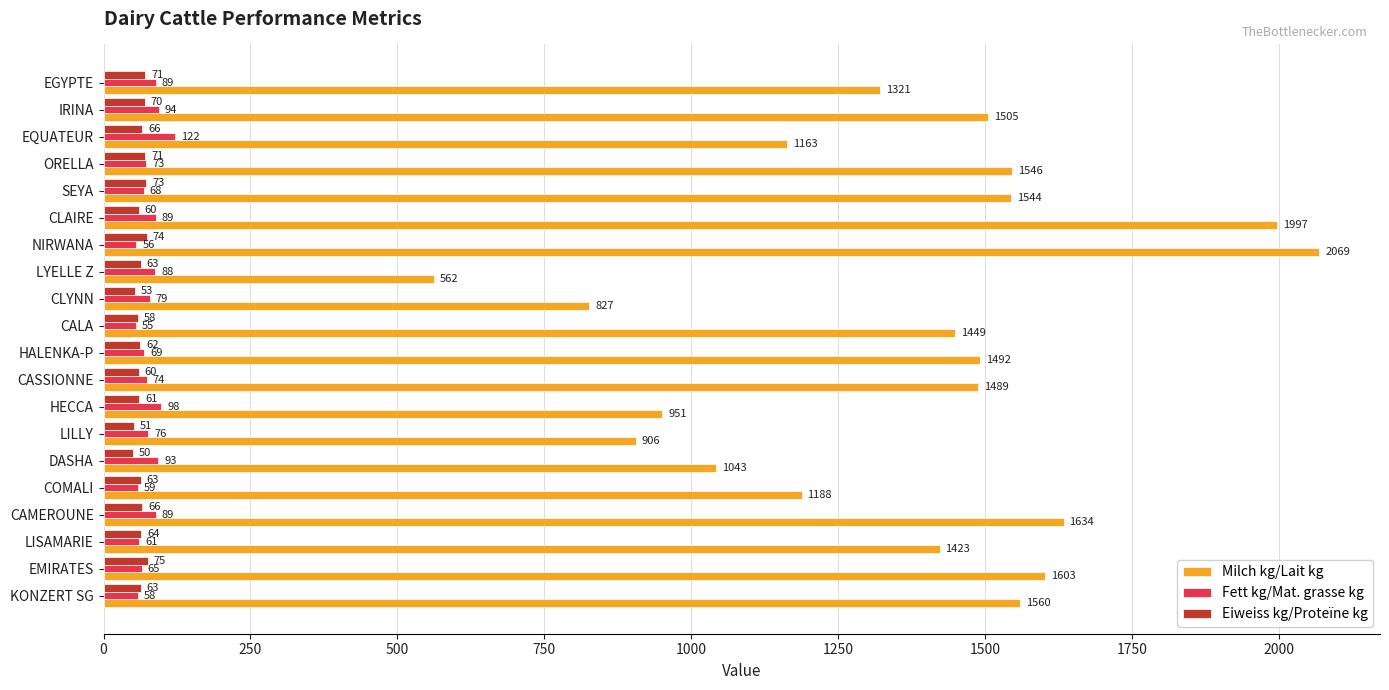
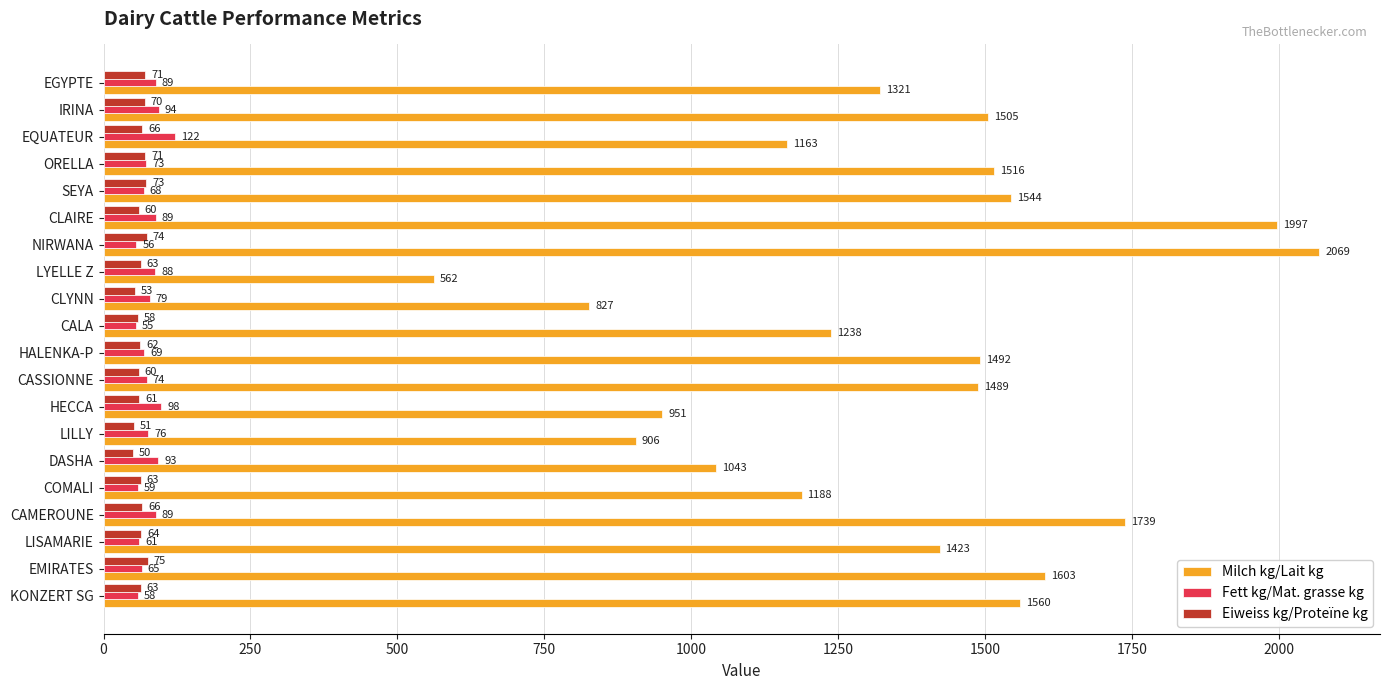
Milch kg/Lait kg, ORELLA: 1546 -> 1516
Milch kg/Lait kg, CALA: 1449 -> 1238
Milch kg/Lait kg, CAMEROUNE: 1634 -> 1739
